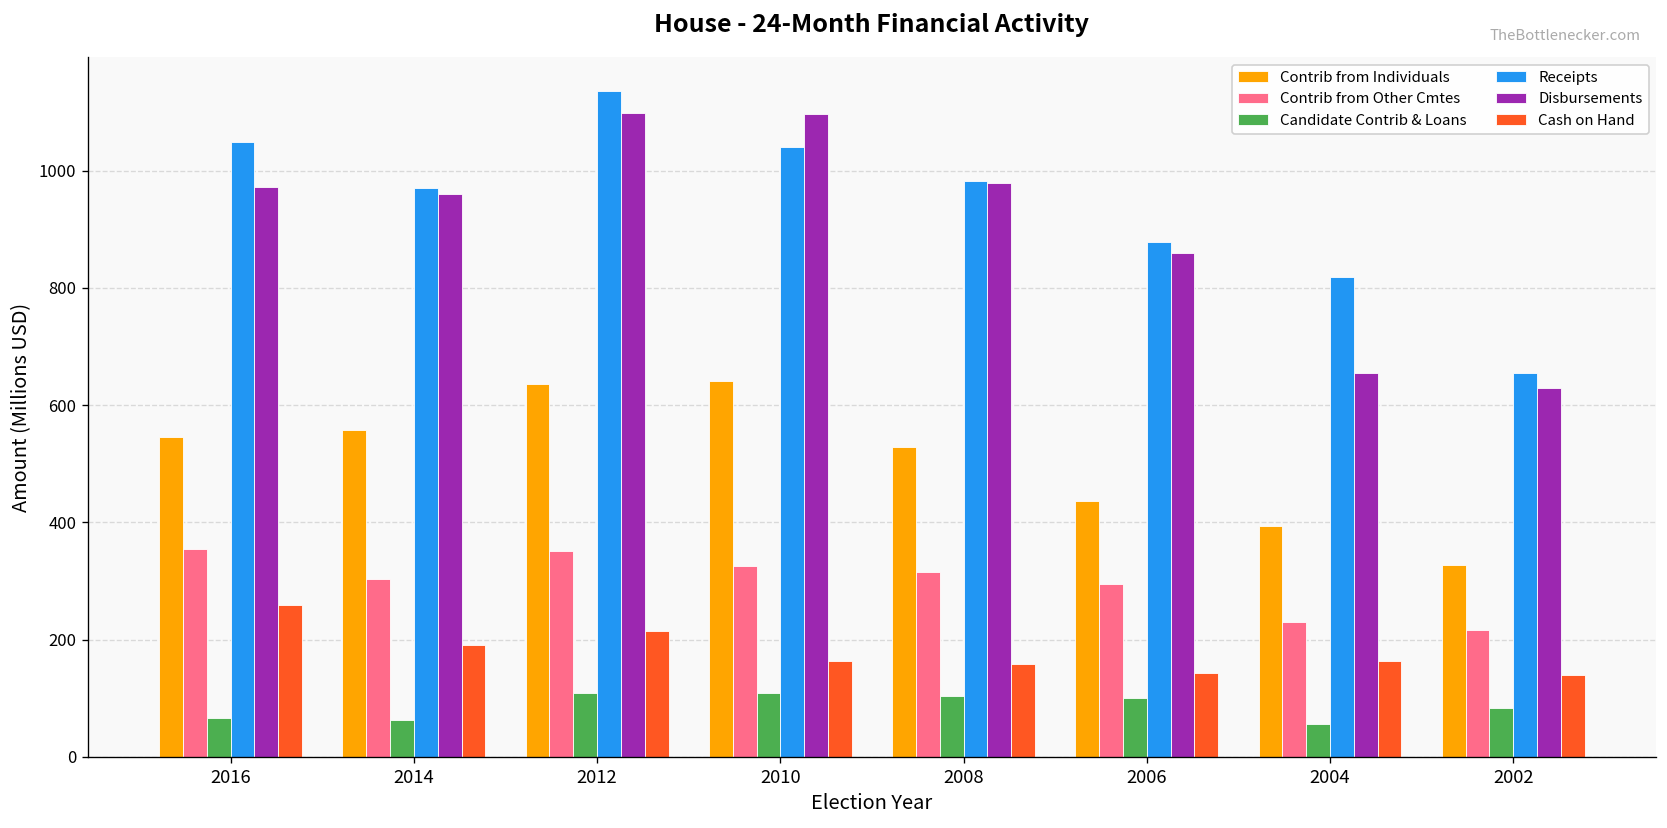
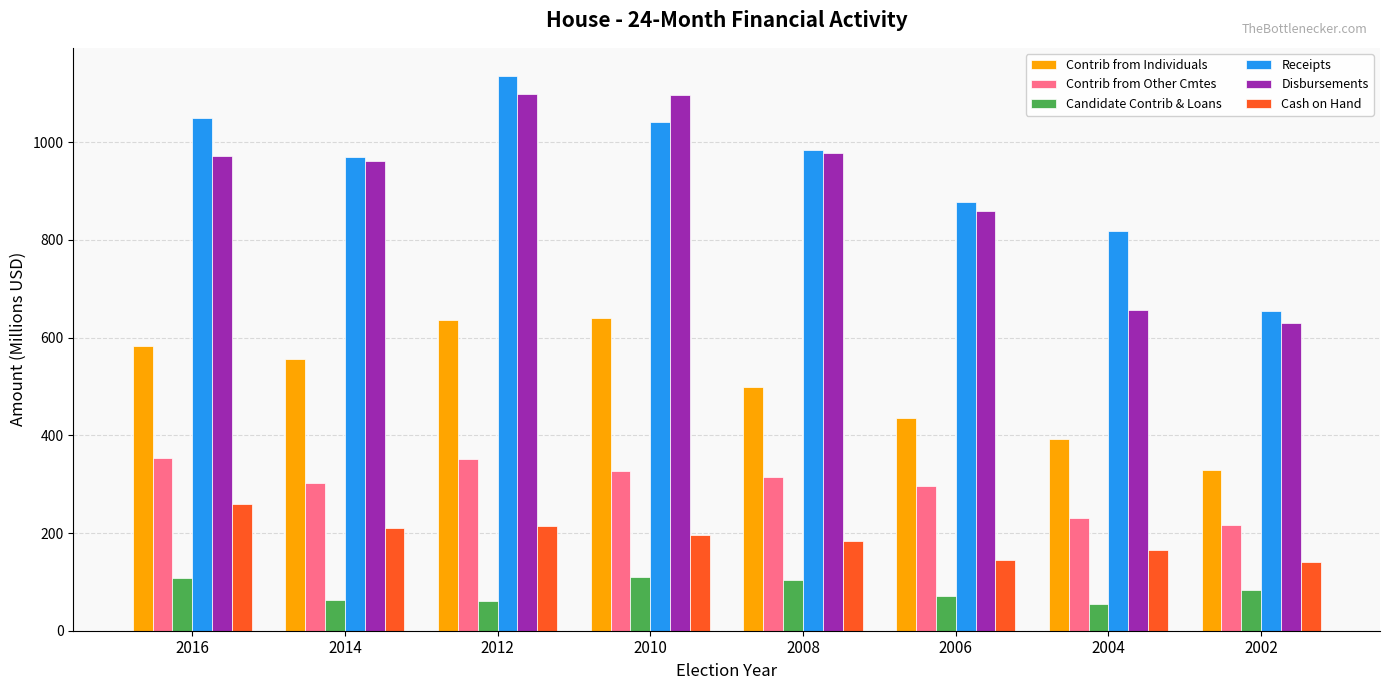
Contrib from Individuals, 2016: 550 -> 580
Candidate Contrib & Loans, 2016: 70 -> 110
Cash on Hand, 2014: 190 -> 210
Candidate Contrib & Loans, 2012: 110 -> 60
Cash on Hand, 2010: 160 -> 200
Contrib from Individuals, 2008: 530 -> 500
Cash on Hand, 2008: 160 -> 180
Candidate Contrib & Loans, 2006: 100 -> 70
